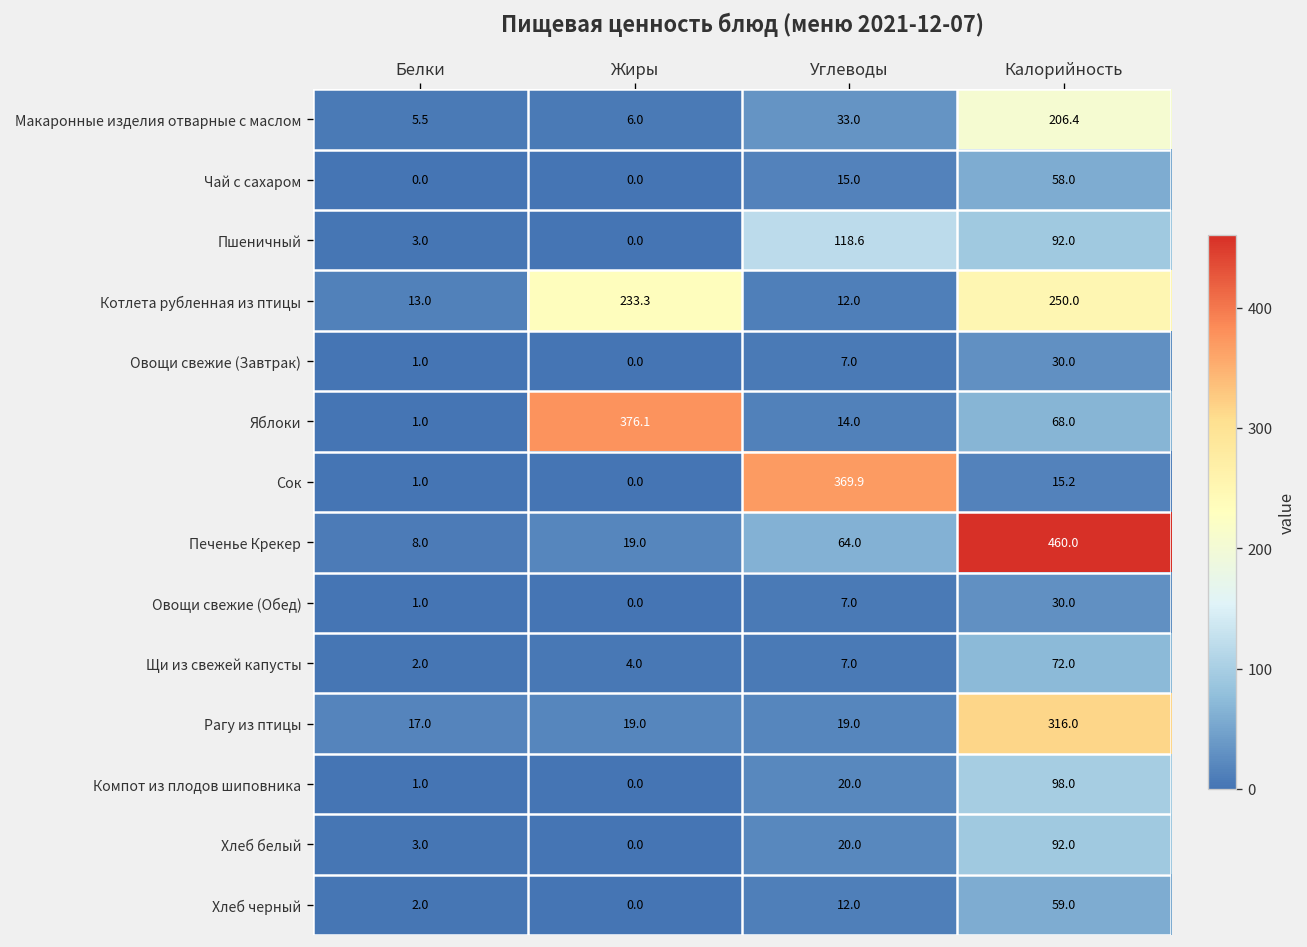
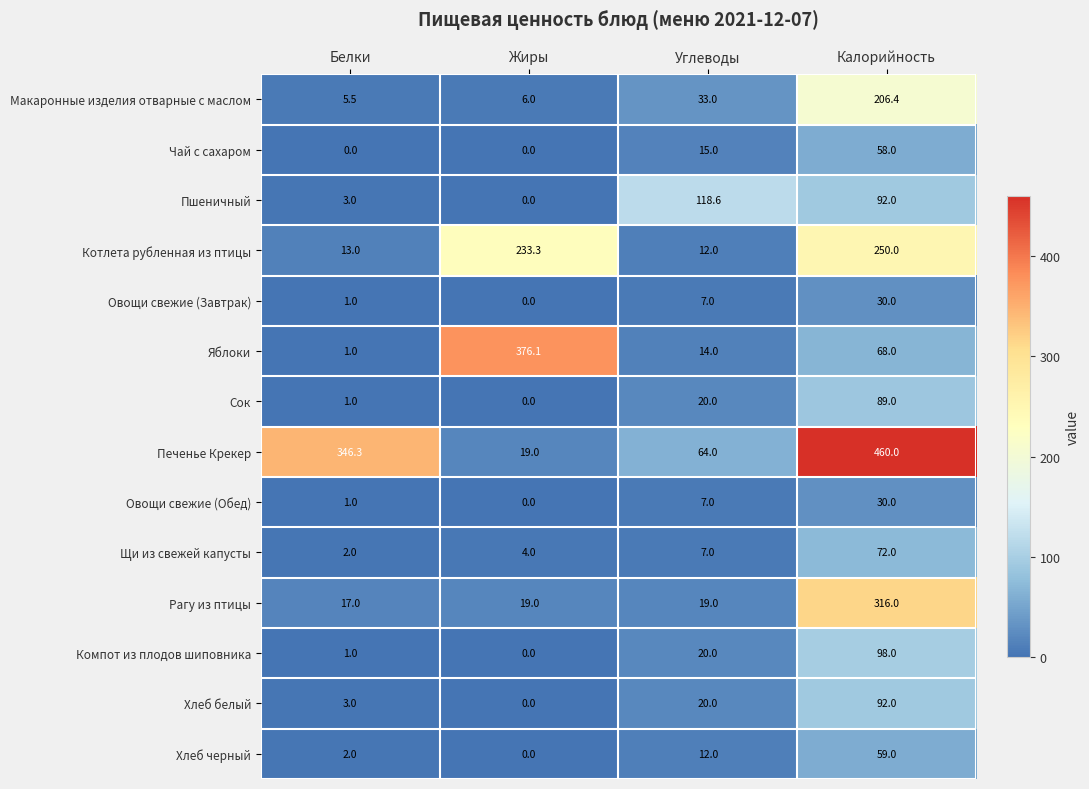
Сок, Углеводы: 369.9 -> 20.0
Сок, Калорийность: 15.2 -> 89.0
Печенье Крекер, Белки: 8.0 -> 346.3
